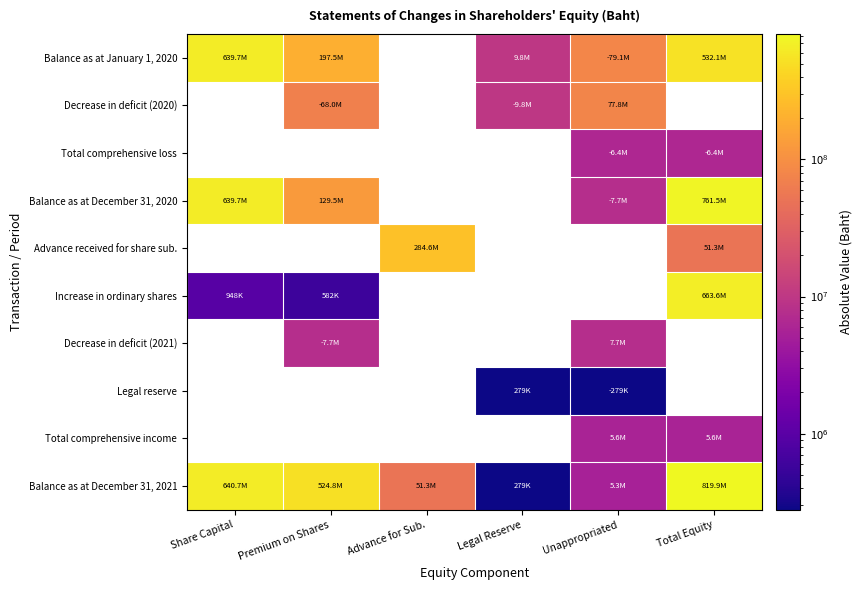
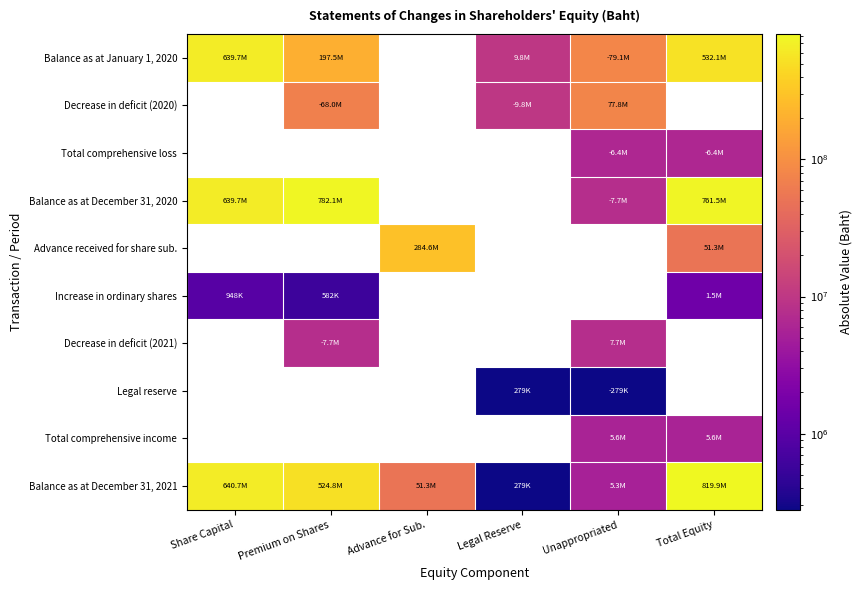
Balance as at December 31, 2020, Premium on Shares: 129.5M -> 782.1M
Increase in ordinary shares, Total Equity: 663.6M -> 1.5M
